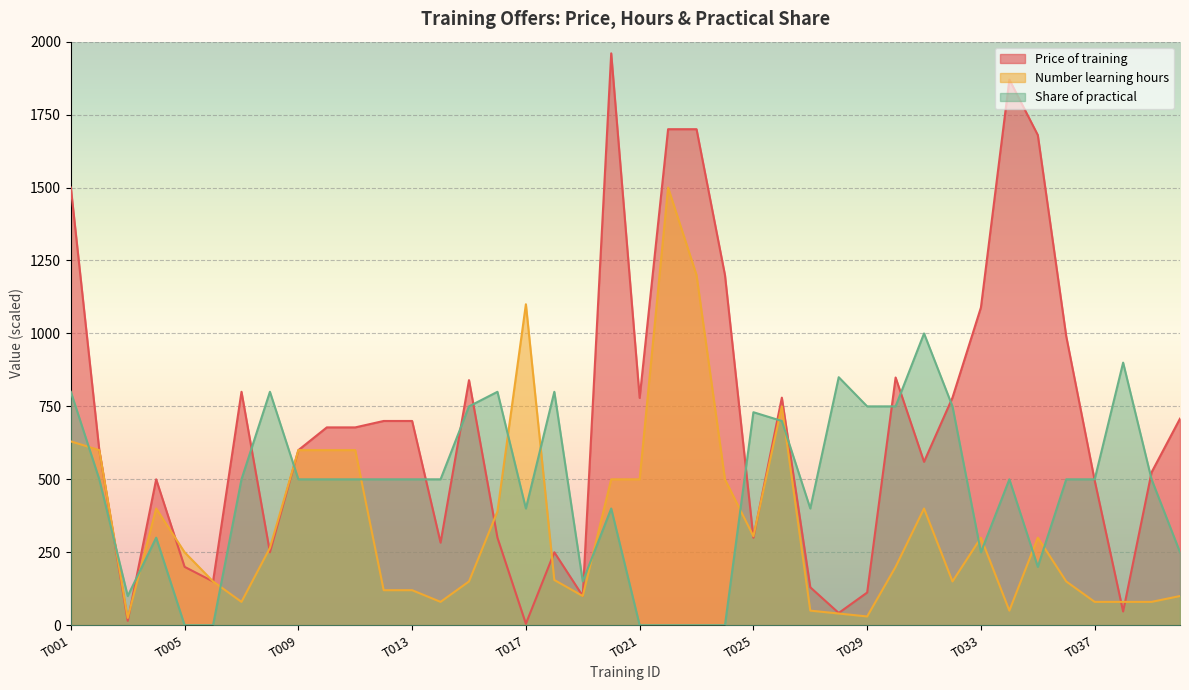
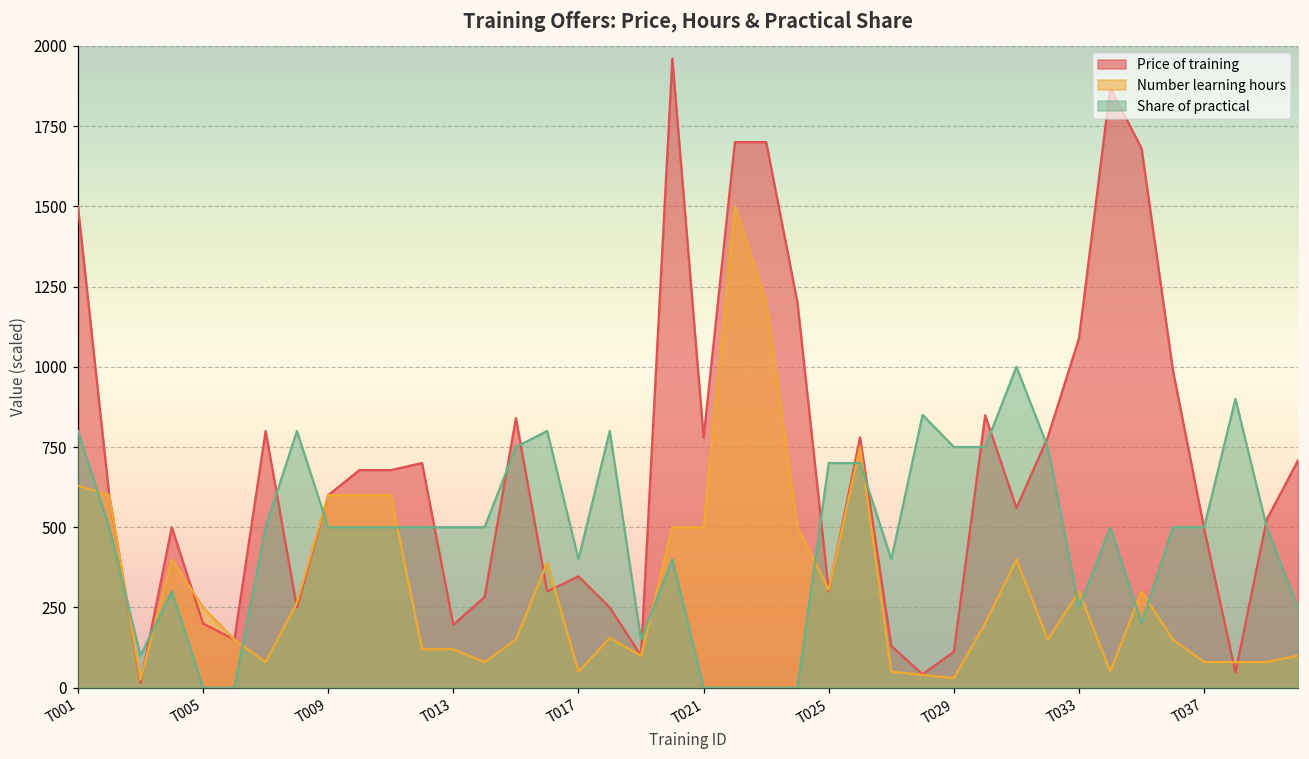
Price of training, T013: 700 -> 200
Price of training, T017: 10 -> 350
Number learning hours, T017: 1100 -> 50
Share of practical, T025: 730 -> 700
